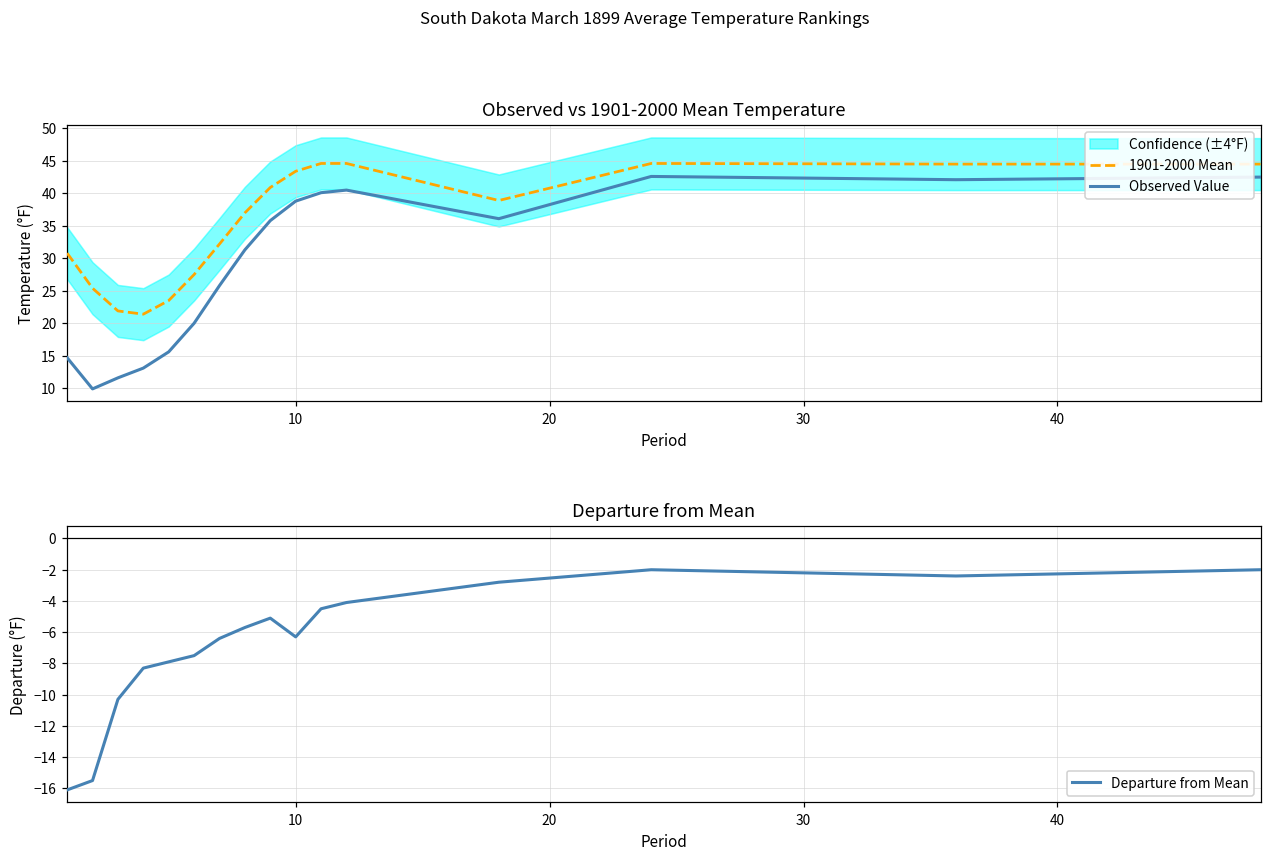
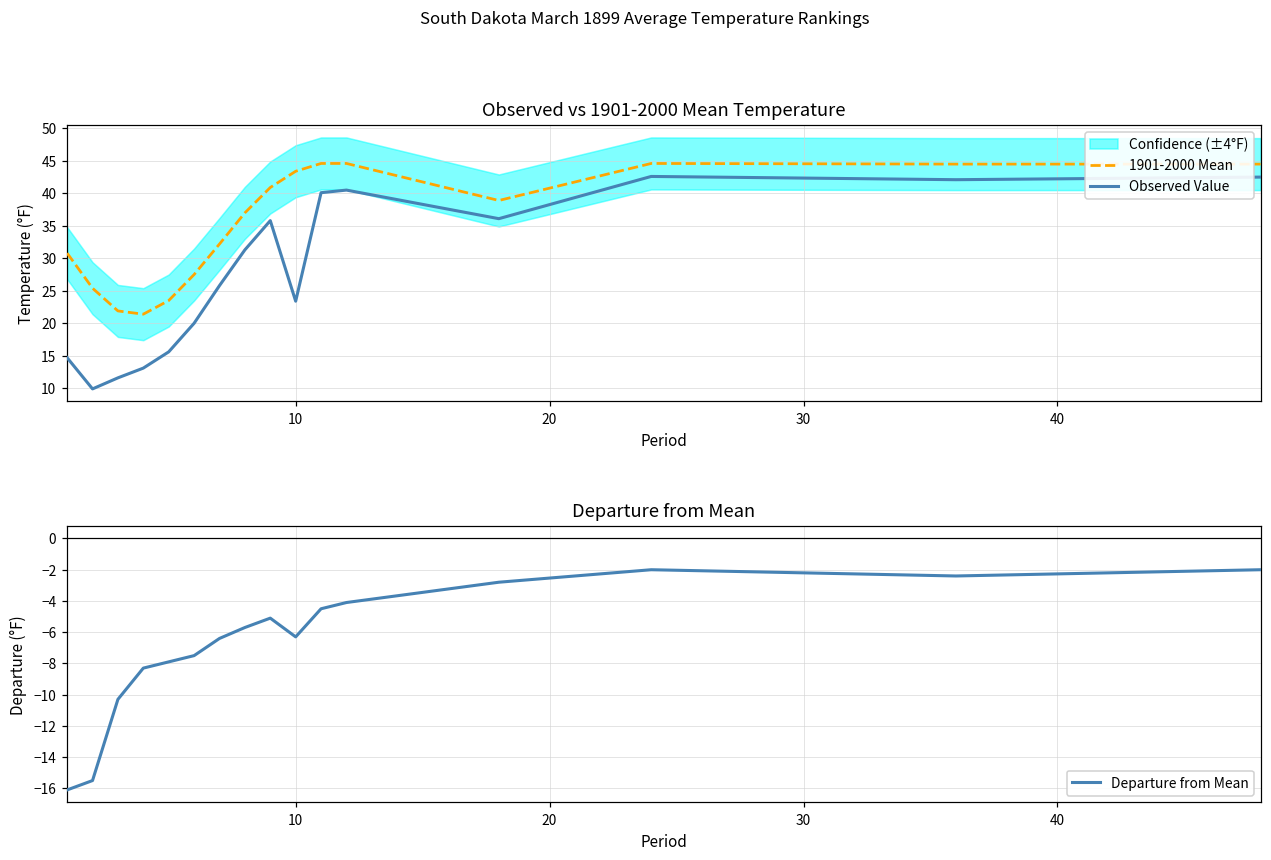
Observed vs 1901-2000 Mean Temperature, Observed Value, 10: 39 -> 23
